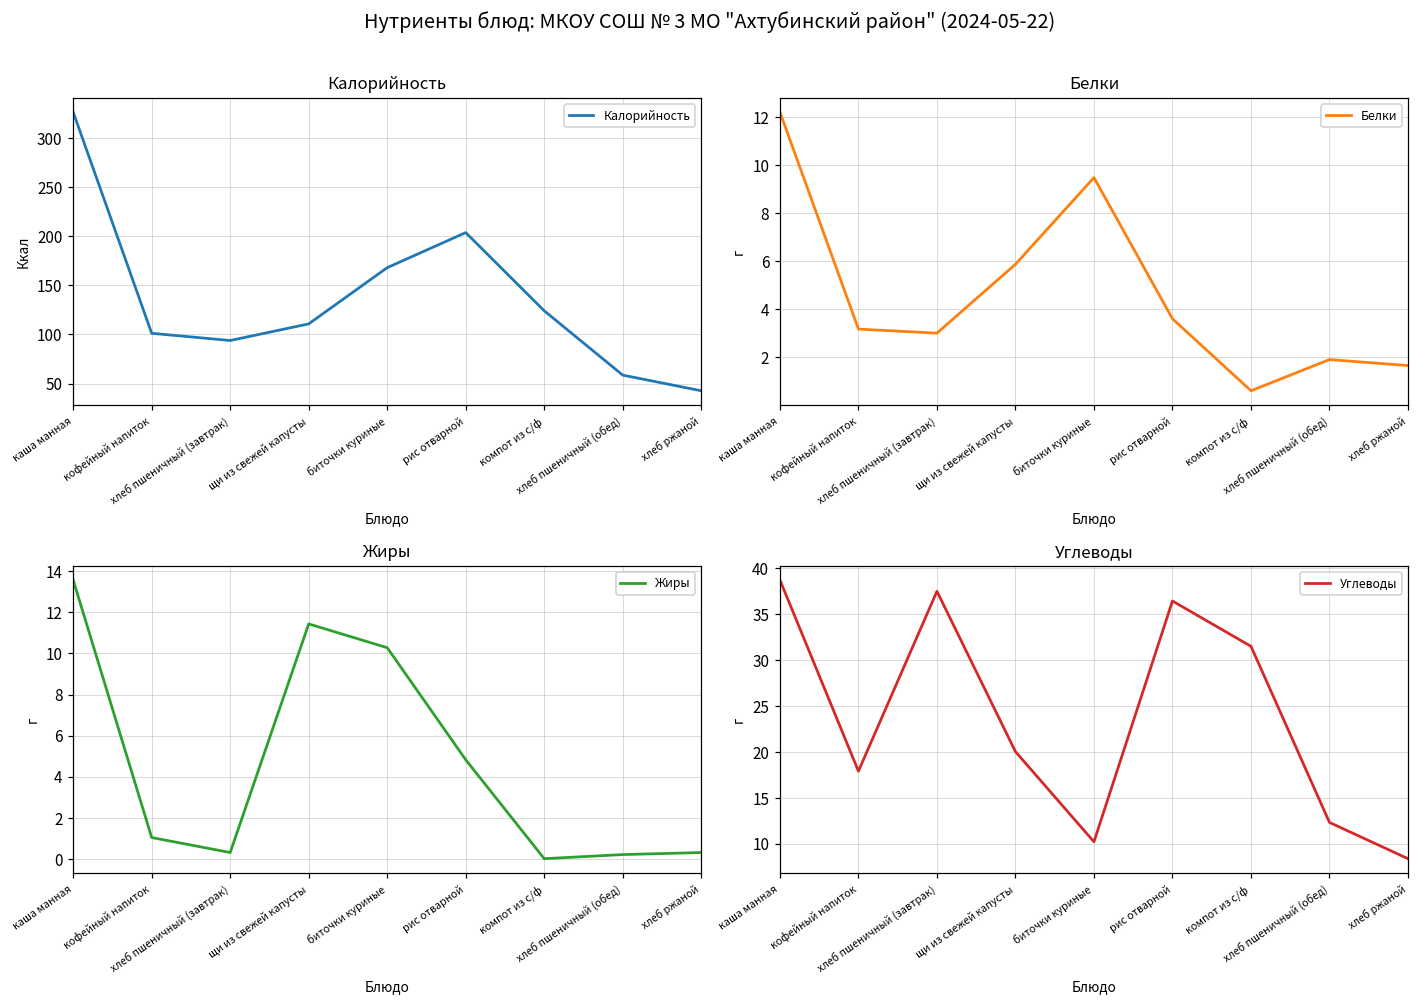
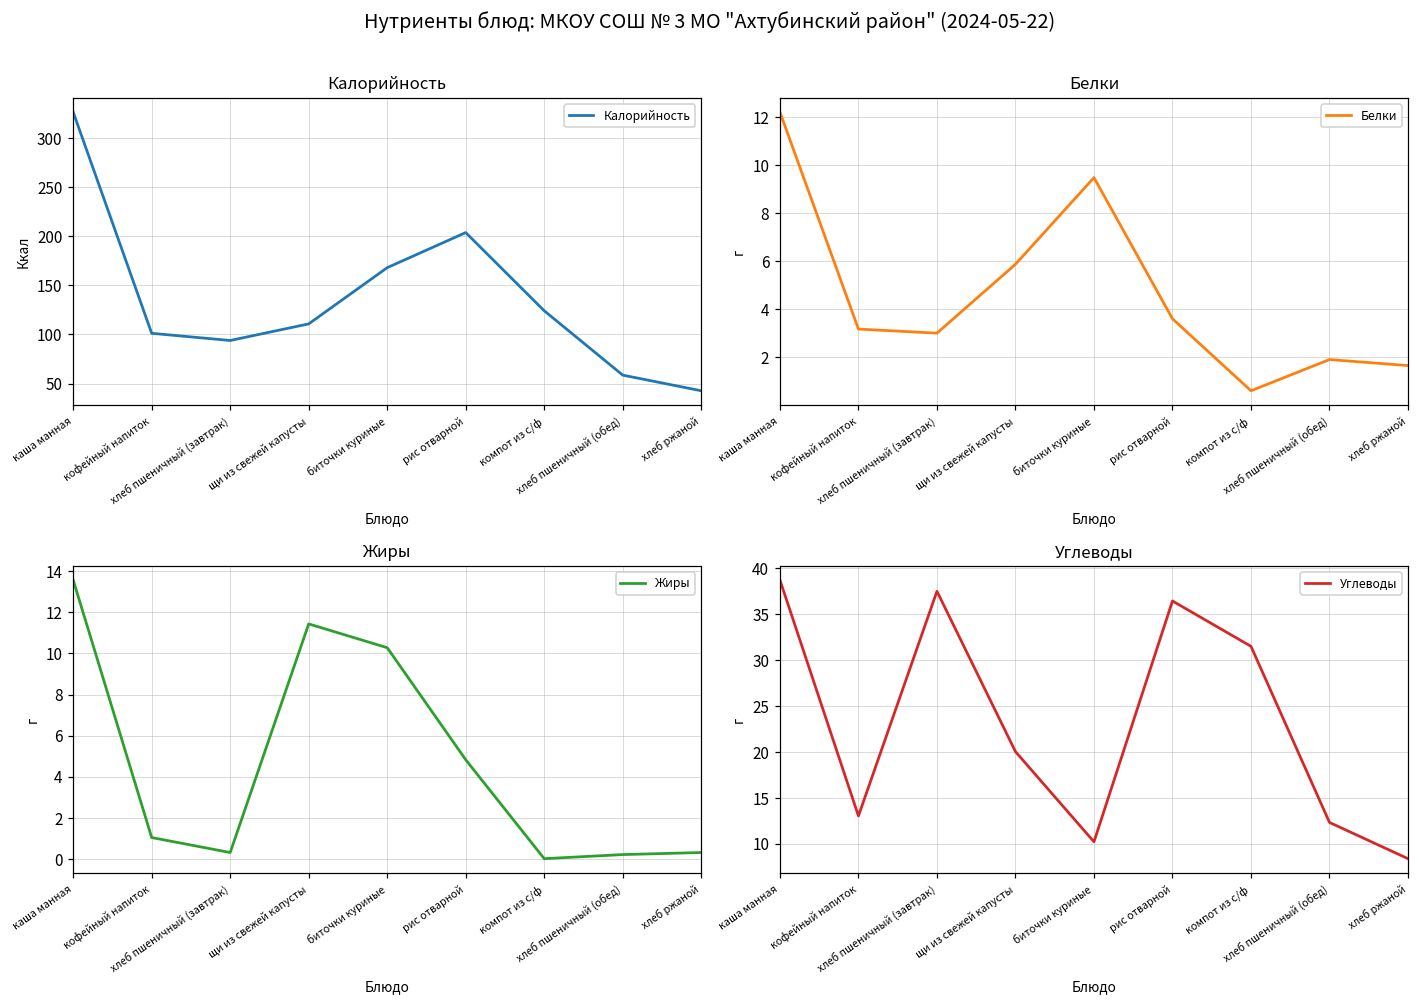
Углеводы, кофейный напиток: 18 -> 13
